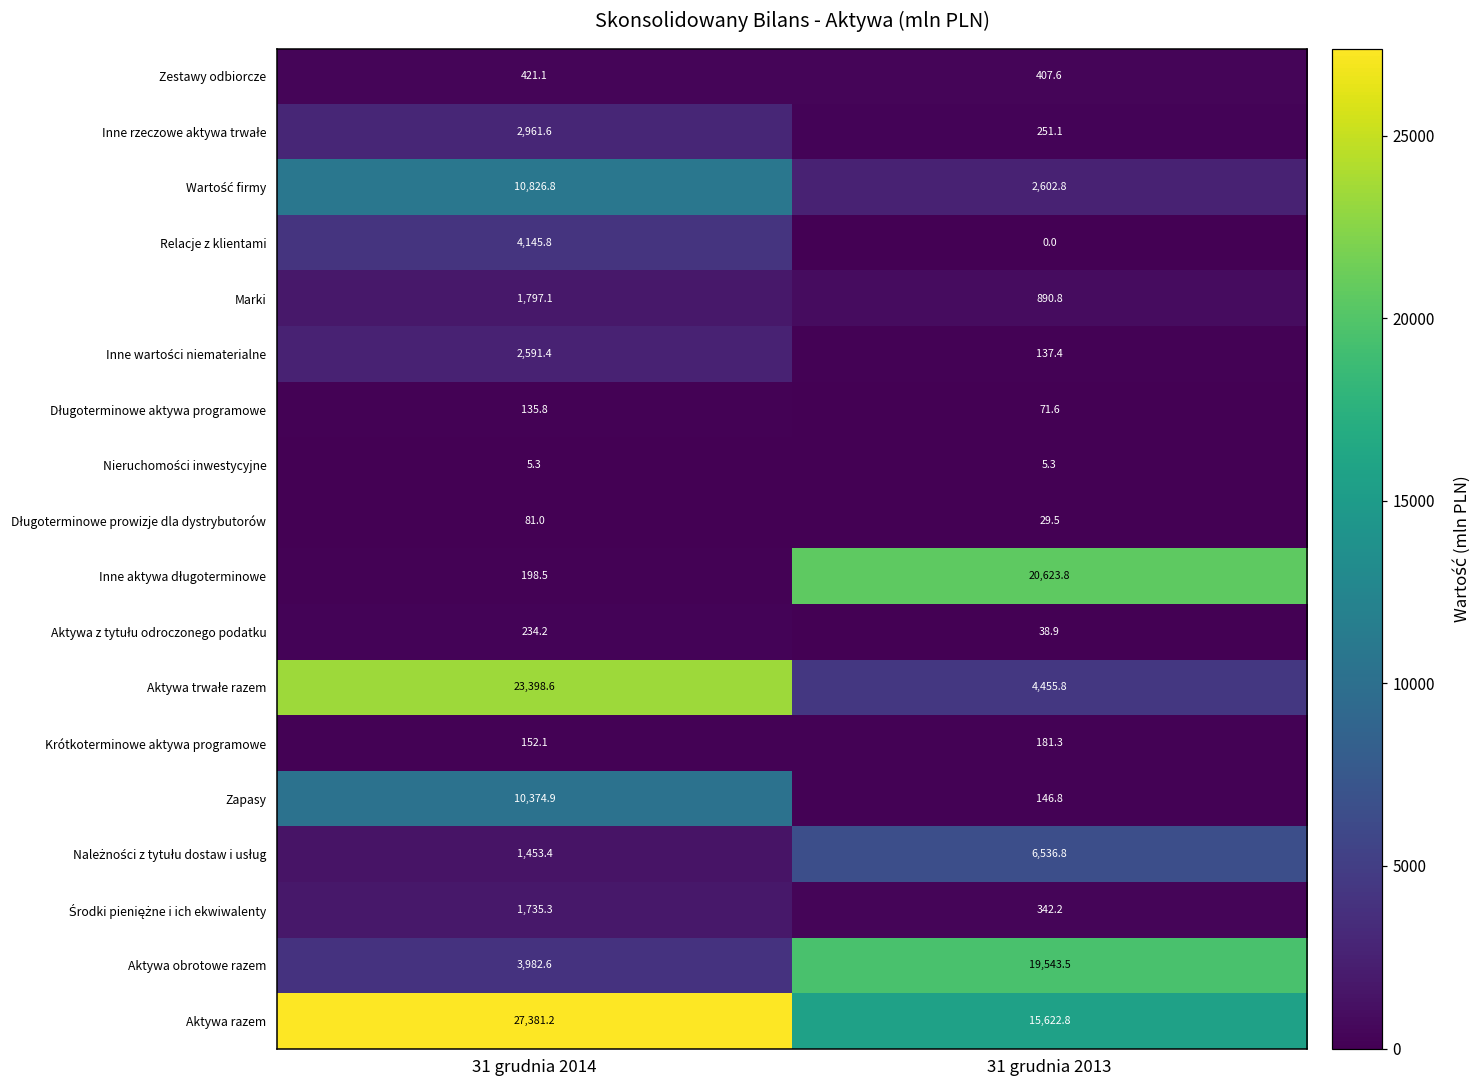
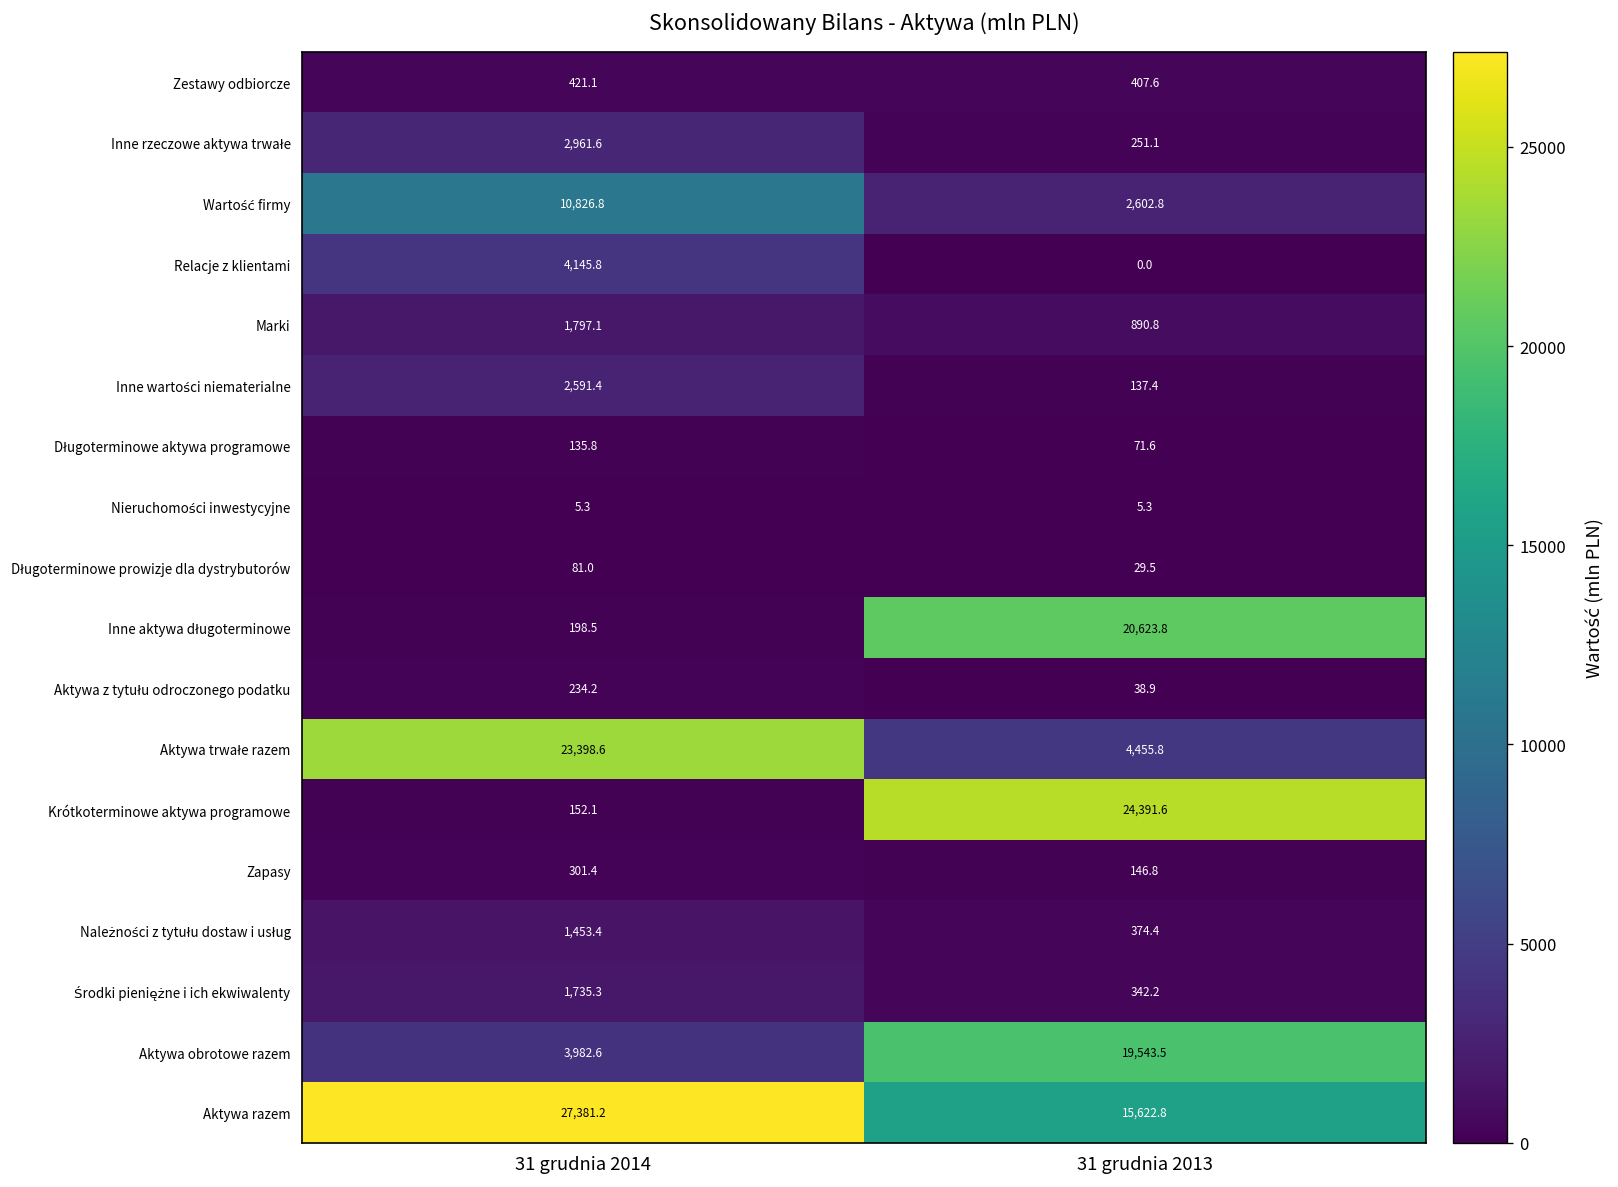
Krótkoterminowe aktywa programowe, 31 grudnia 2013: 181.3 -> 24,391.6
Zapasy, 31 grudnia 2014: 10,374.9 -> 301.4
Należności z tytułu dostaw i usług, 31 grudnia 2013: 6,536.8 -> 374.4
